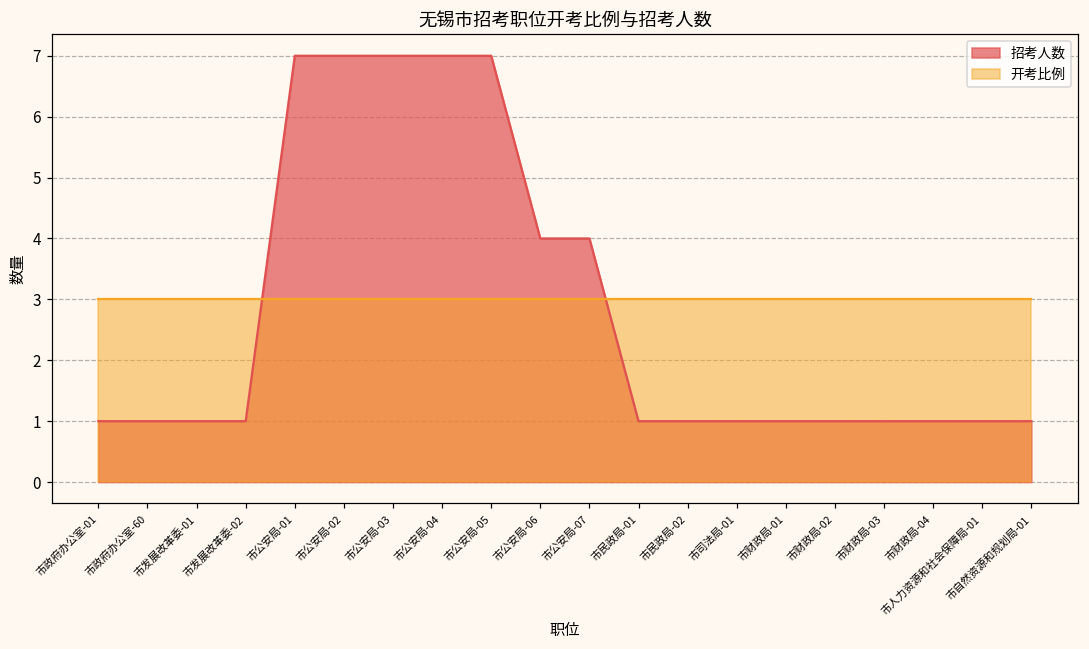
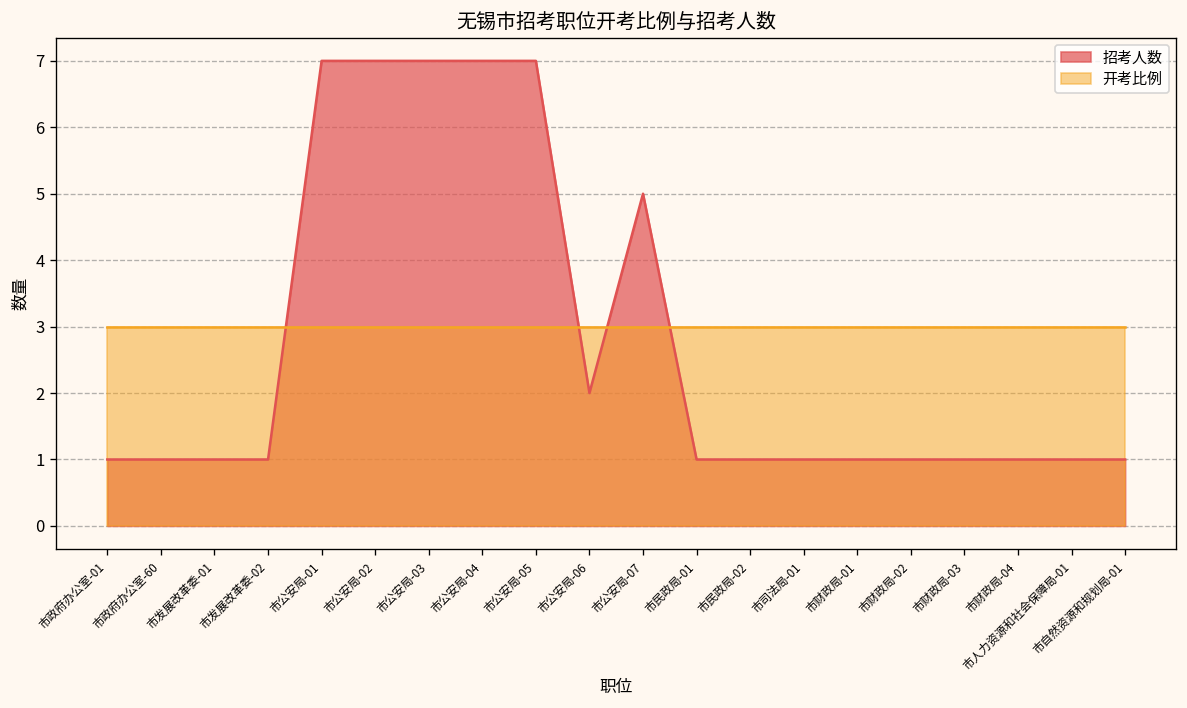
招考人数, 市公安局-06: 4 -> 2
招考人数, 市公安局-07: 4 -> 5
